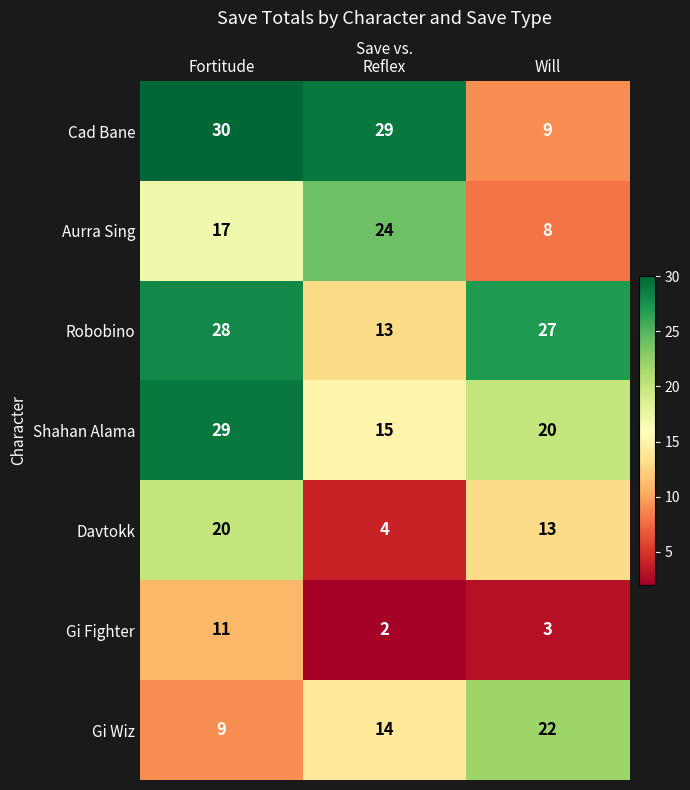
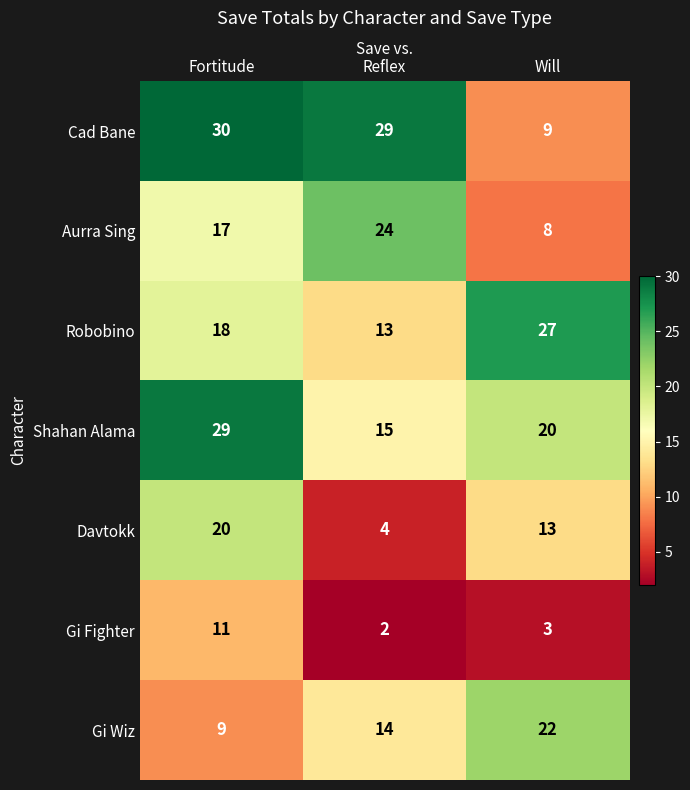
Robobino, Fortitude: 28 -> 18
